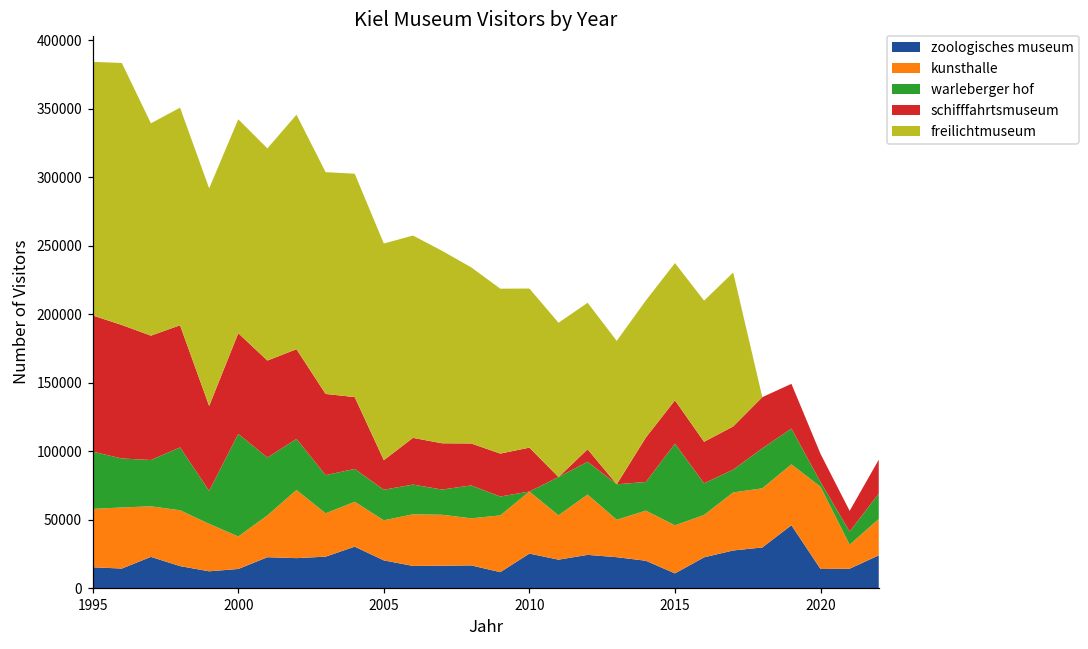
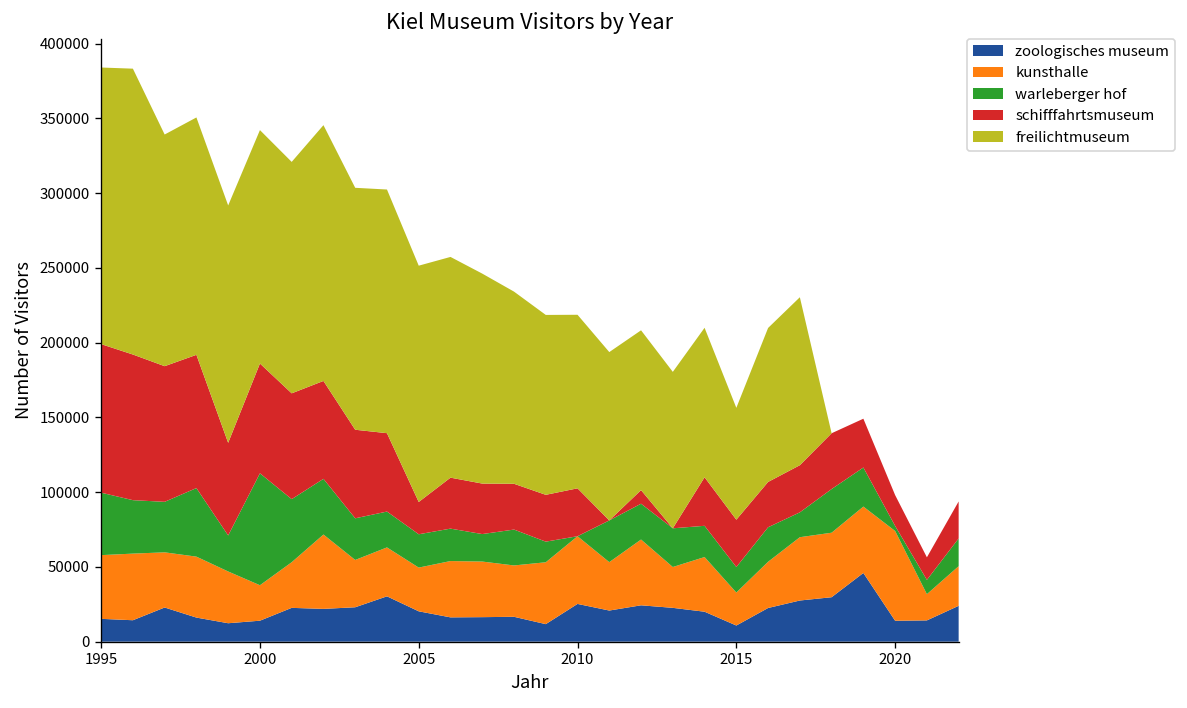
kunsthalle, 2015: 35000 -> 22000
warleberger hof, 2015: 60000 -> 17000
freilichtmuseum, 2015: 100000 -> 75000
